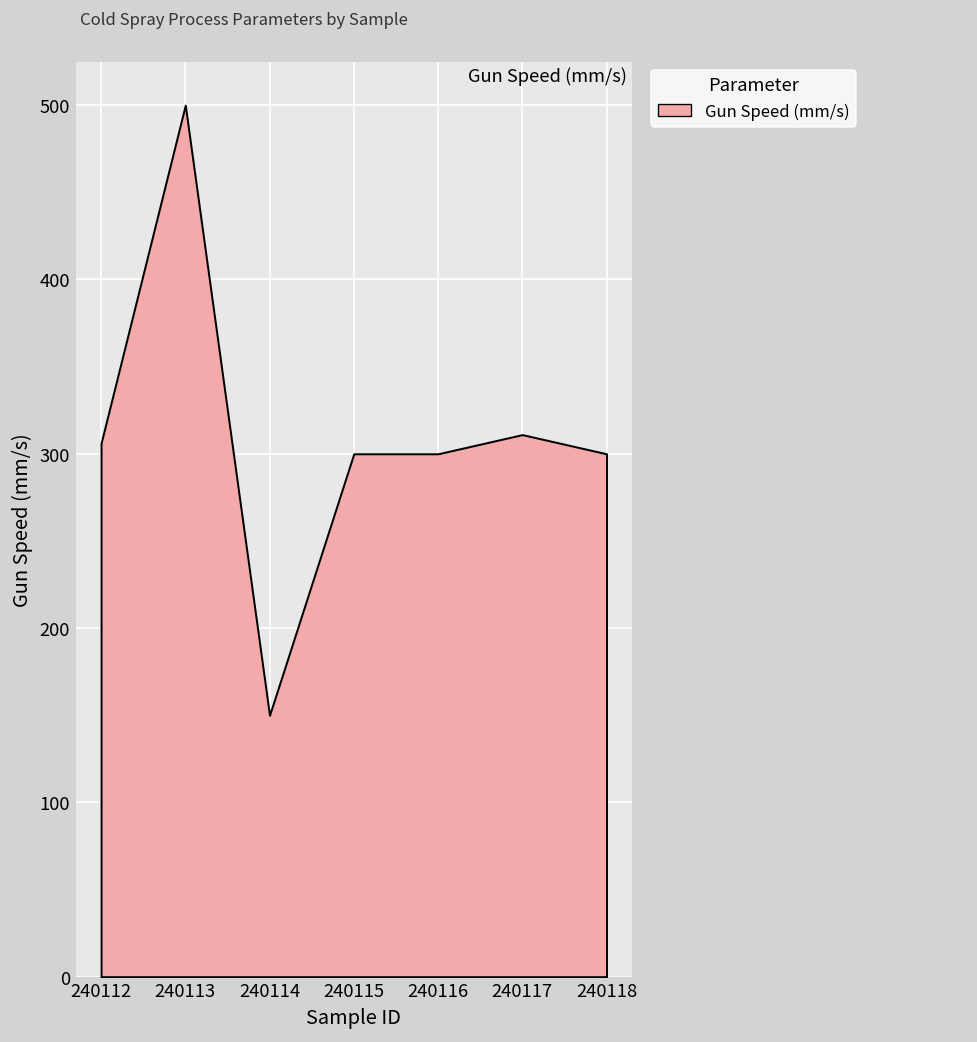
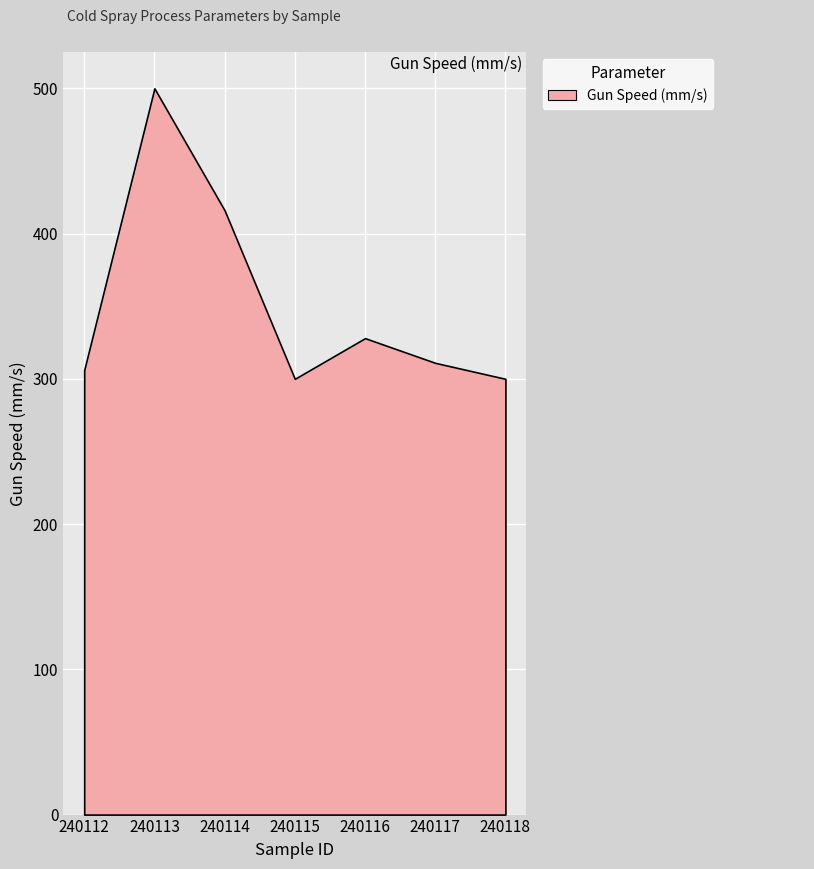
240114: 150 -> 416
240116: 300 -> 328
